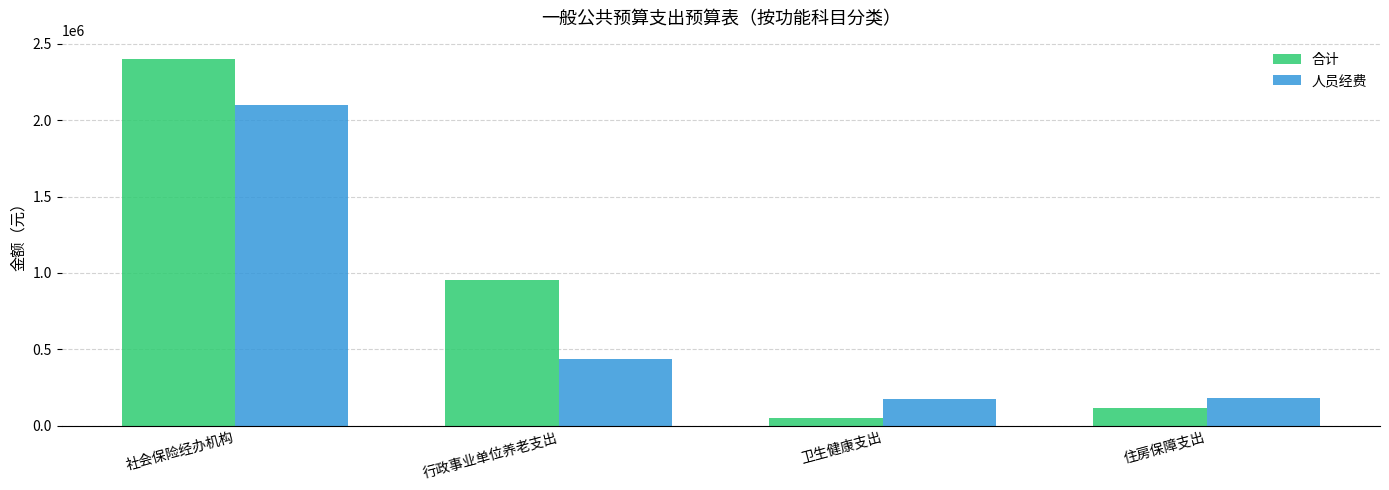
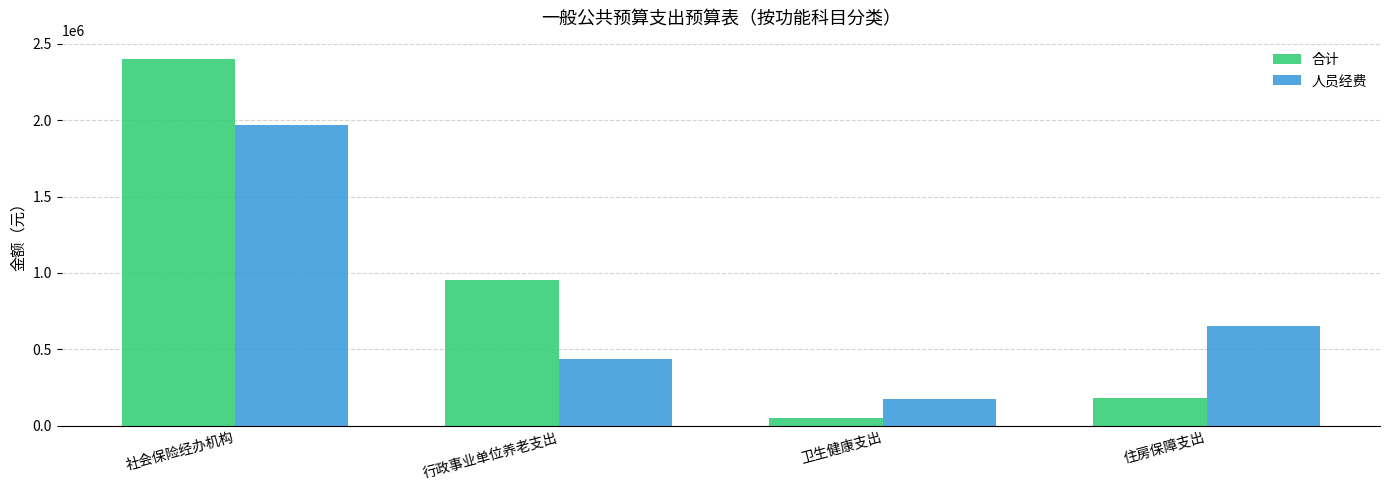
人员经费, 社会保险经办机构: 2100000 -> 1970000
合计, 住房保障支出: 120000 -> 180000
人员经费, 住房保障支出: 180000 -> 650000
